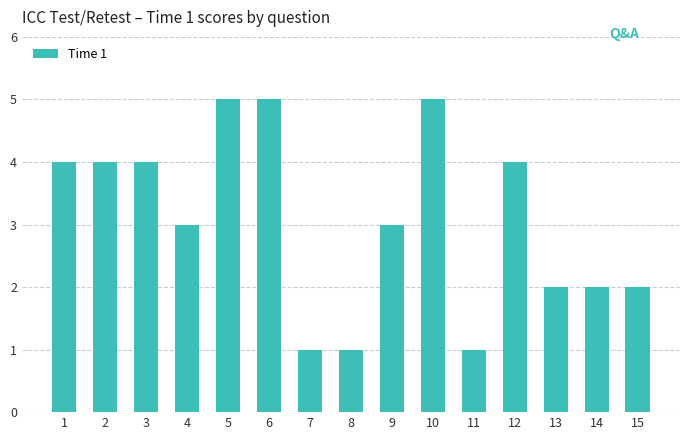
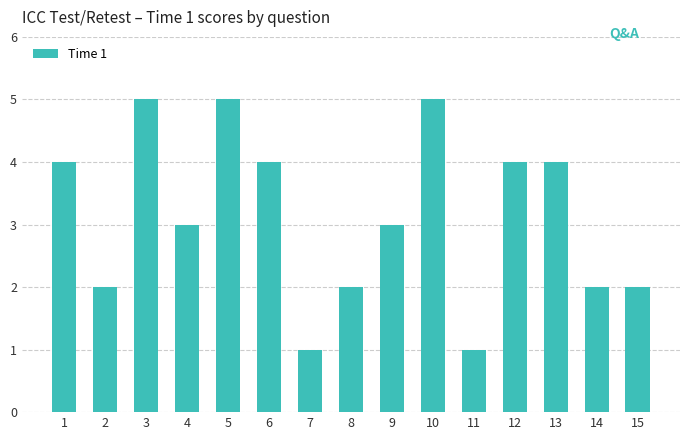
2: 4 -> 2
3: 4 -> 5
6: 5 -> 4
8: 1 -> 2
13: 2 -> 4
